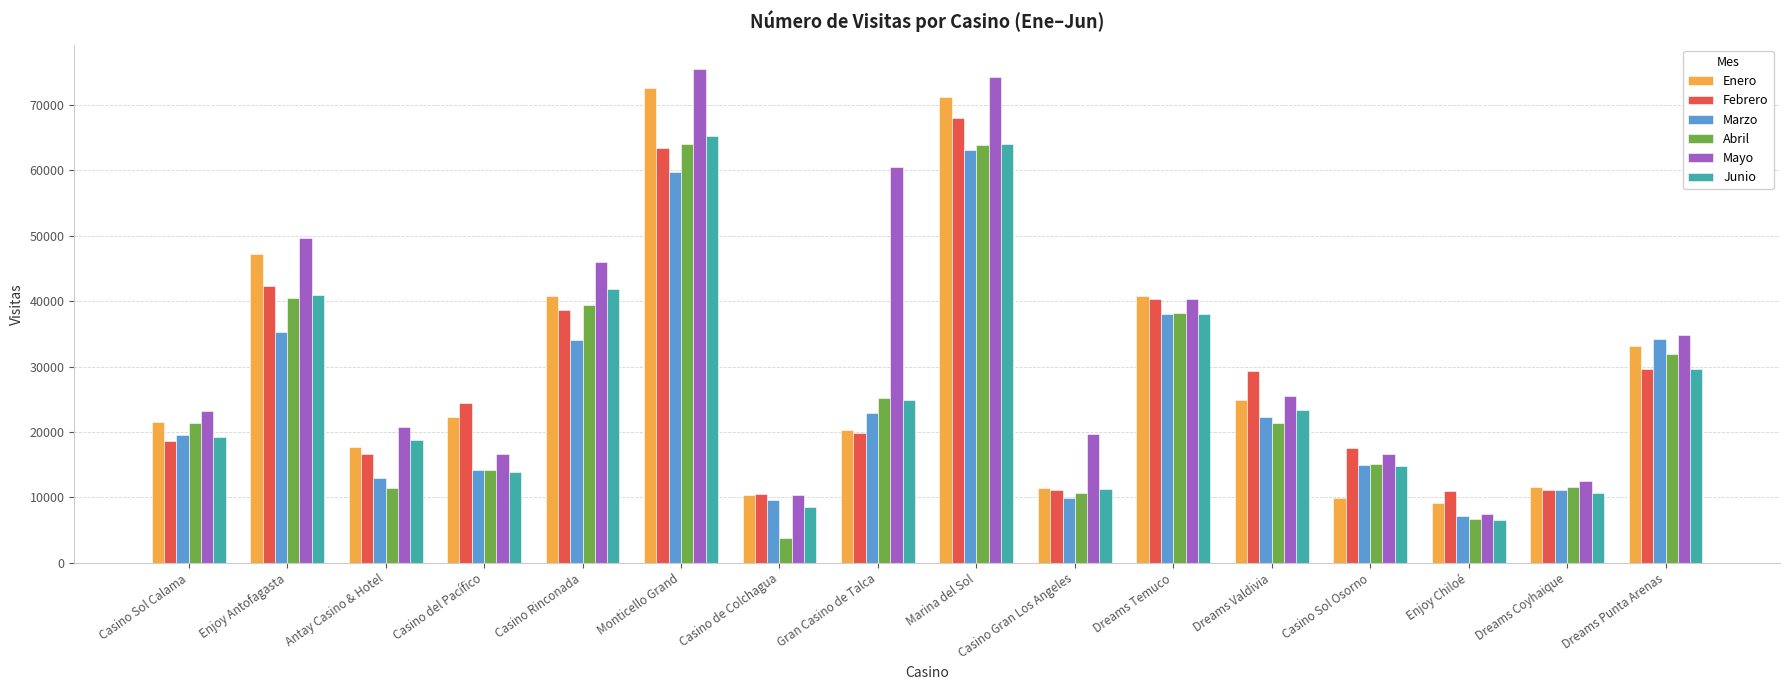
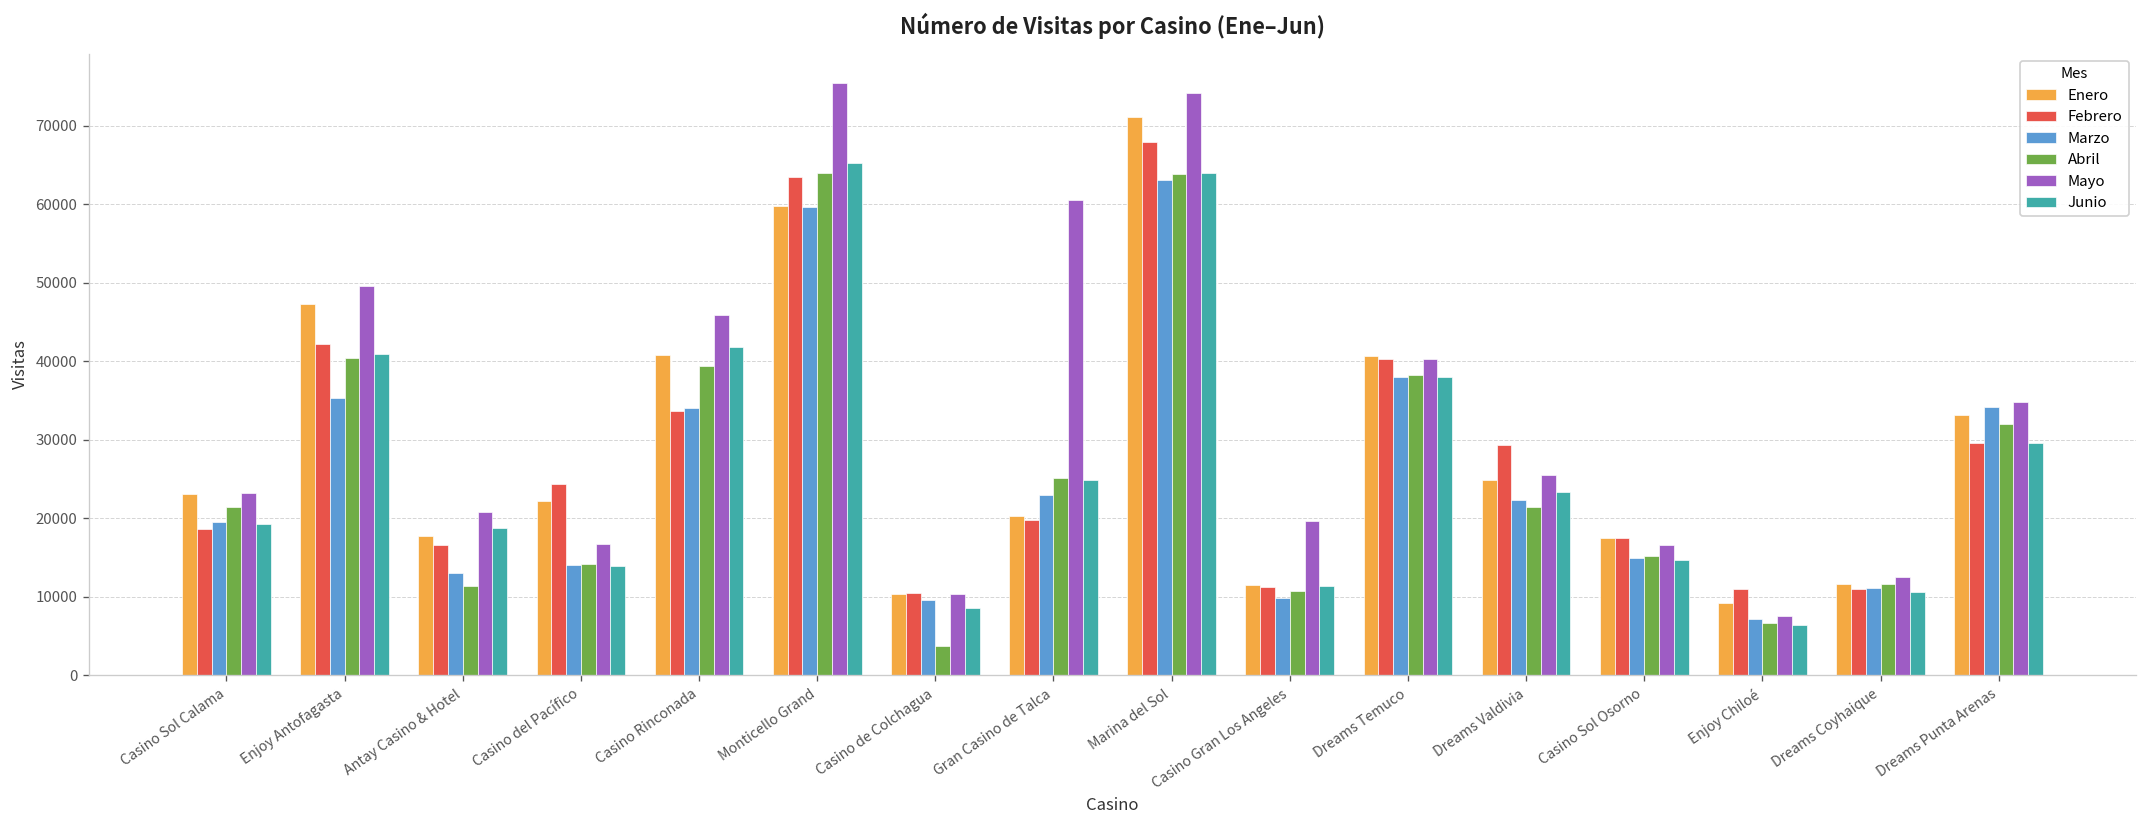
Enero, Casino Sol Calama: 22000 -> 23000
Febrero, Casino Rinconada: 39000 -> 34000
Enero, Monticello Grand: 73000 -> 60000
Enero, Casino Sol Osorno: 10000 -> 17000
